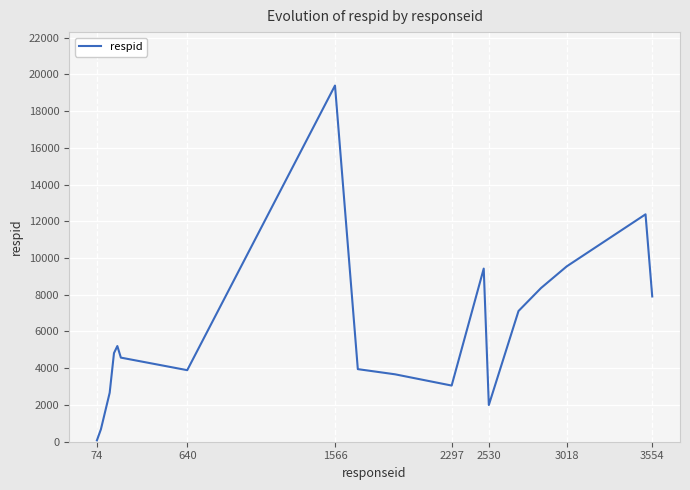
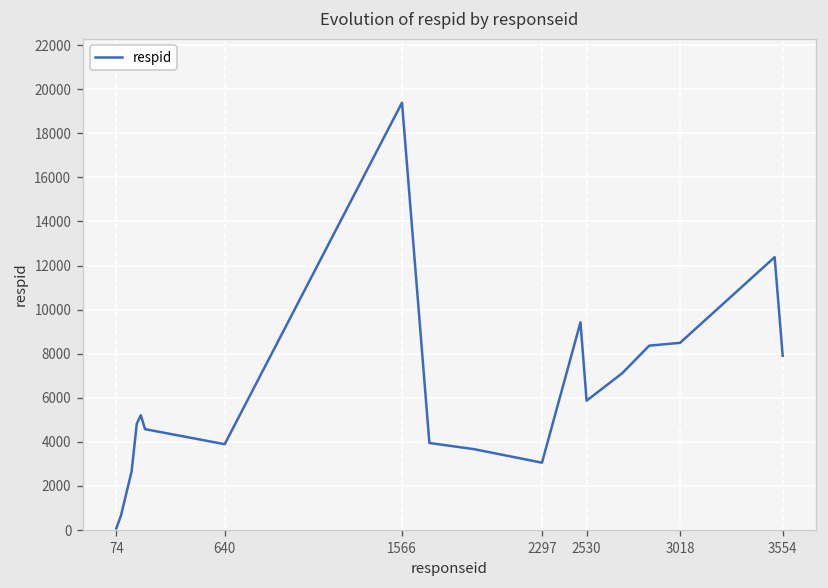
2530: 2000 -> 5900
3018: 9500 -> 8500
